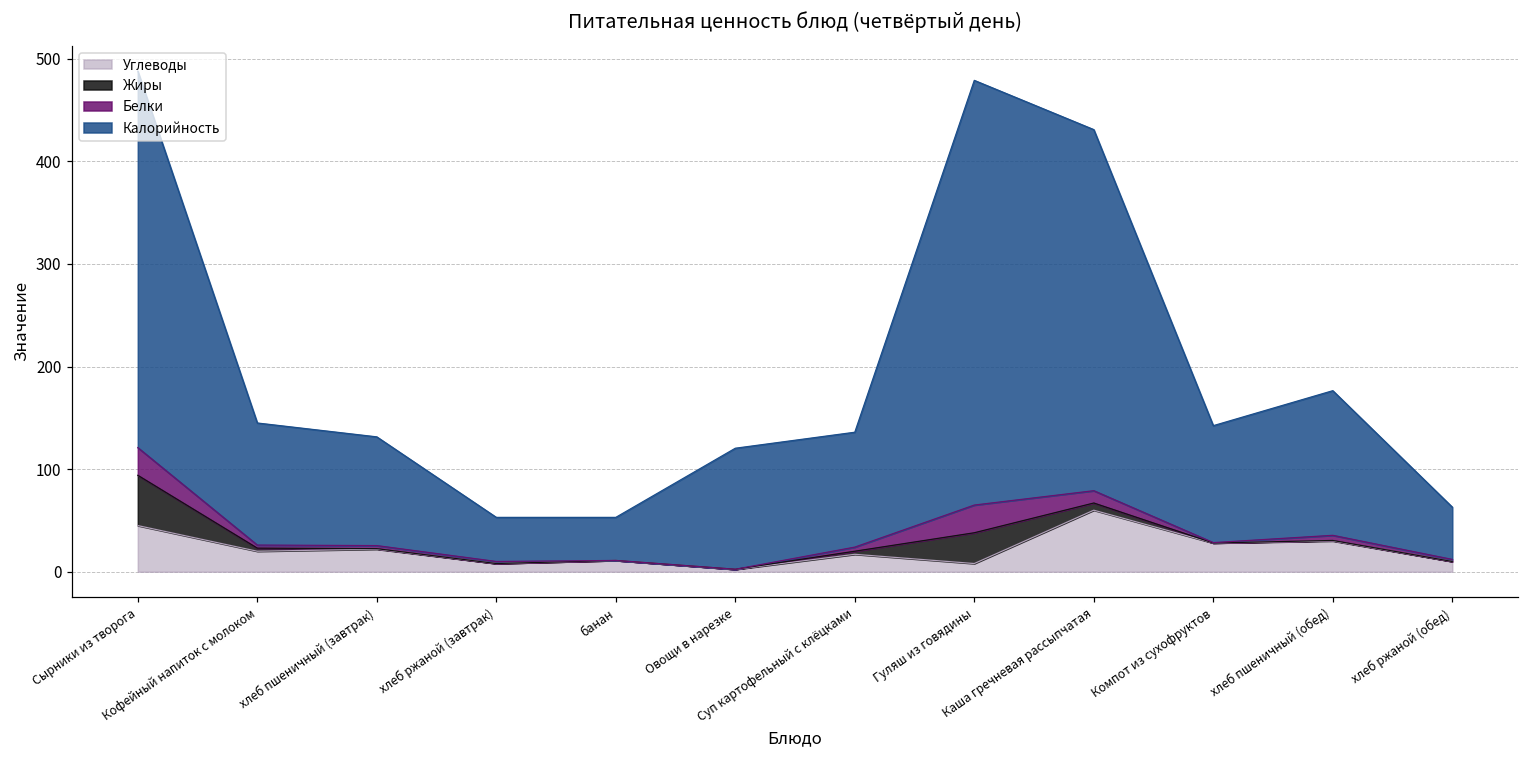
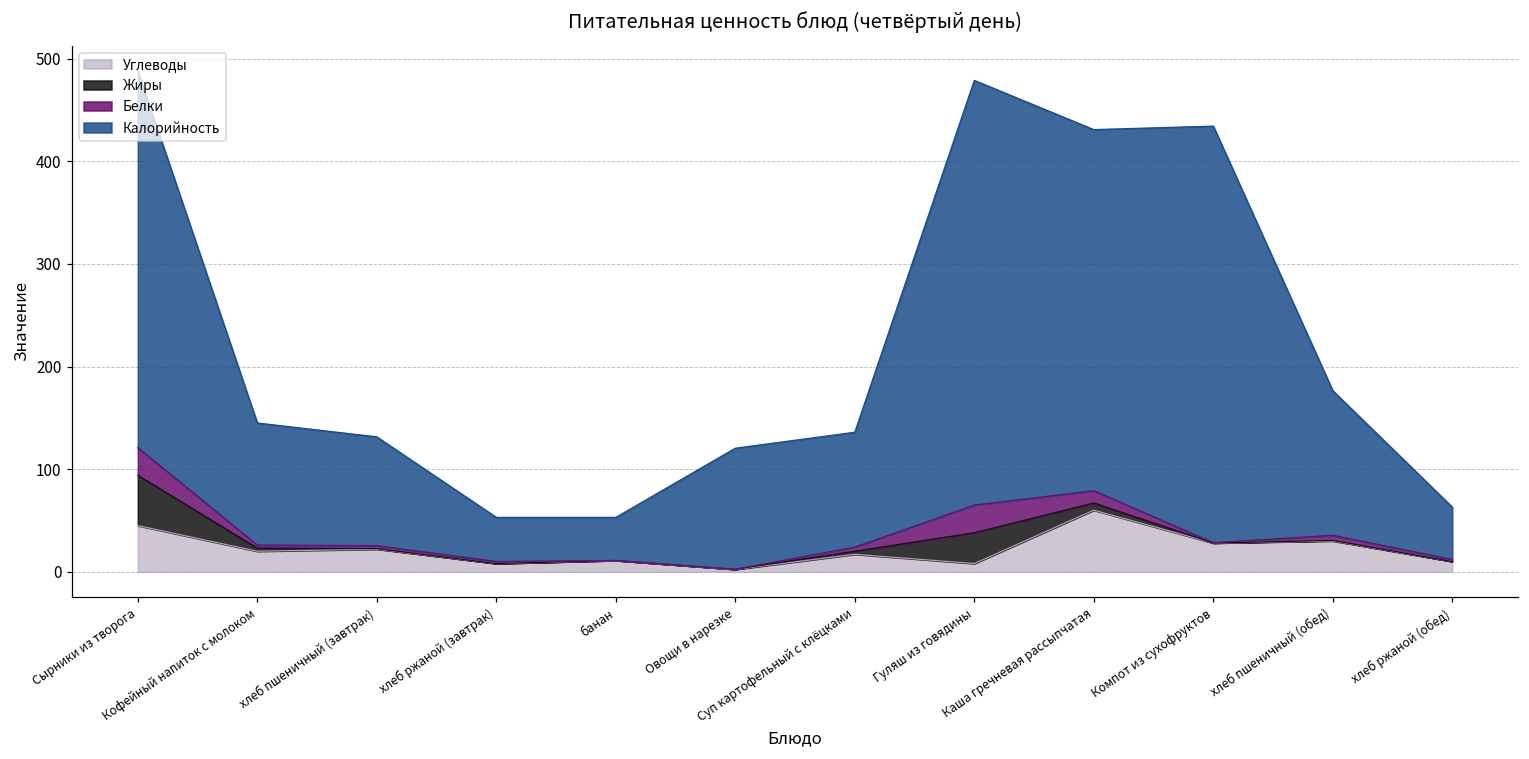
Калорийность, Компот из сухофруктов: 110 -> 410
